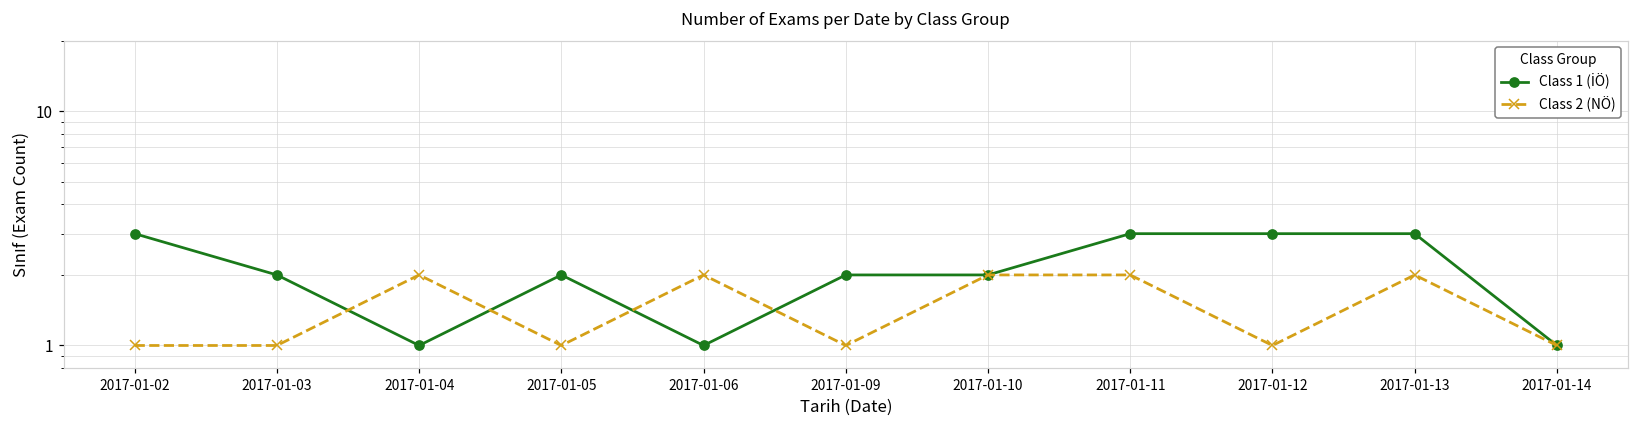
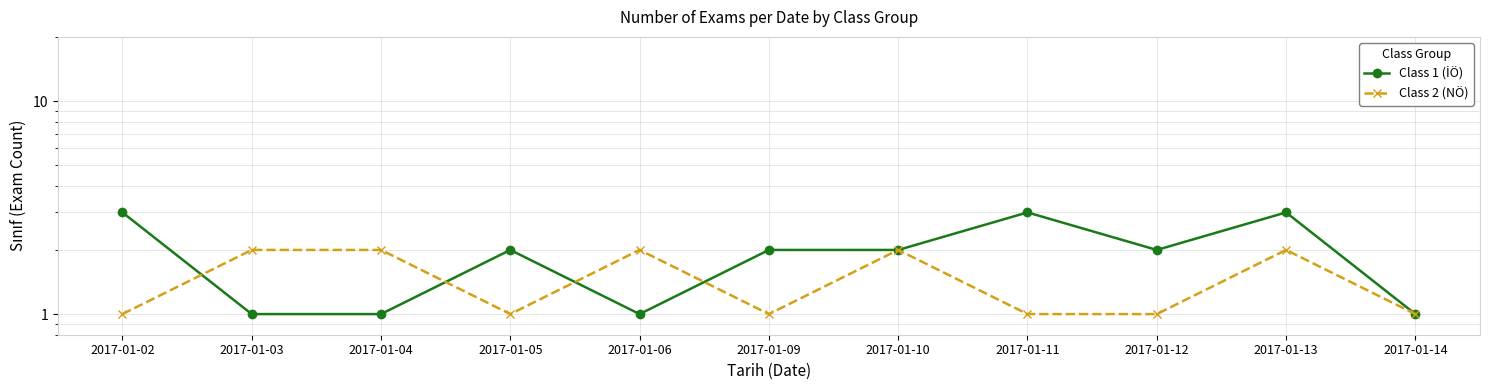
Class 1 (İÖ), 2017-01-03: 2 -> 1
Class 2 (NÖ), 2017-01-03: 1 -> 2
Class 2 (NÖ), 2017-01-11: 2 -> 1
Class 1 (İÖ), 2017-01-12: 3 -> 2
